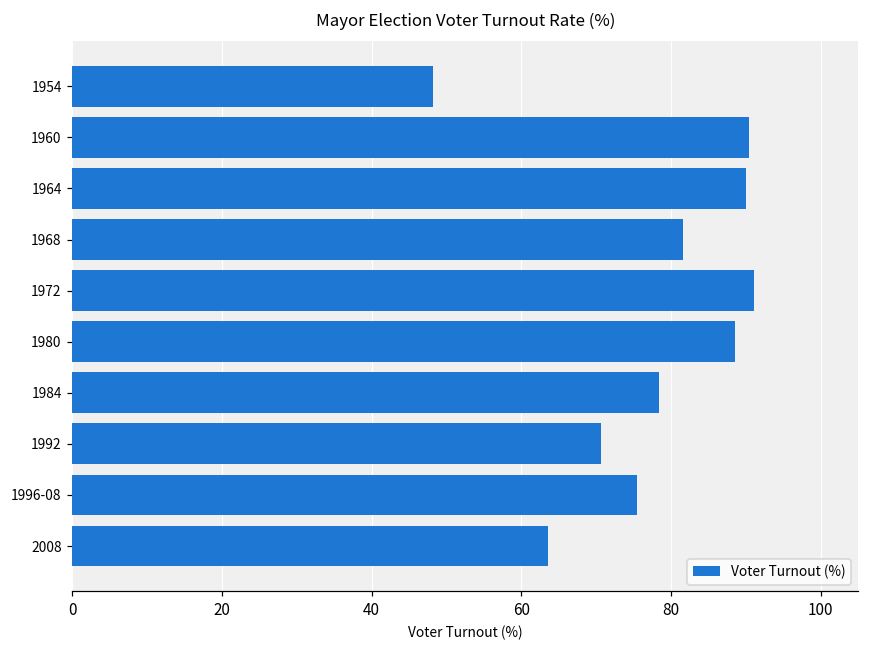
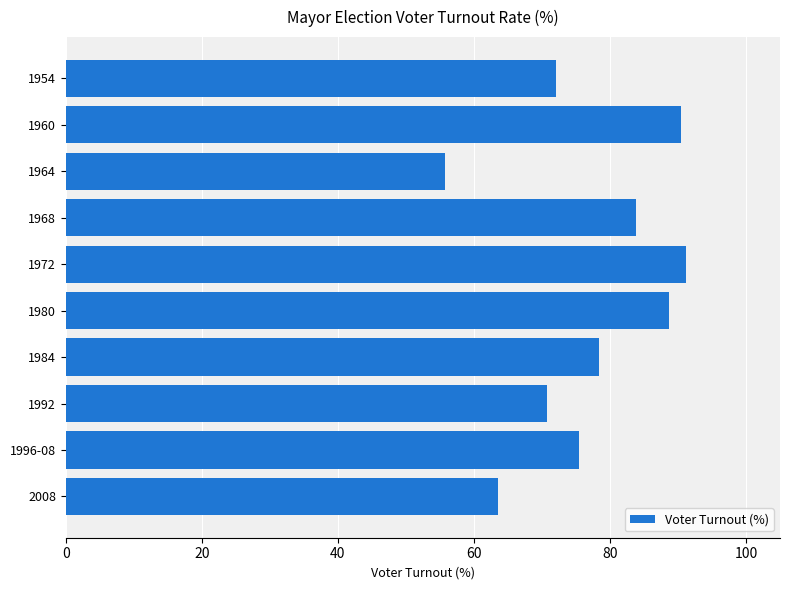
1954: 48 -> 72
1964: 90 -> 56
1968: 82 -> 84
